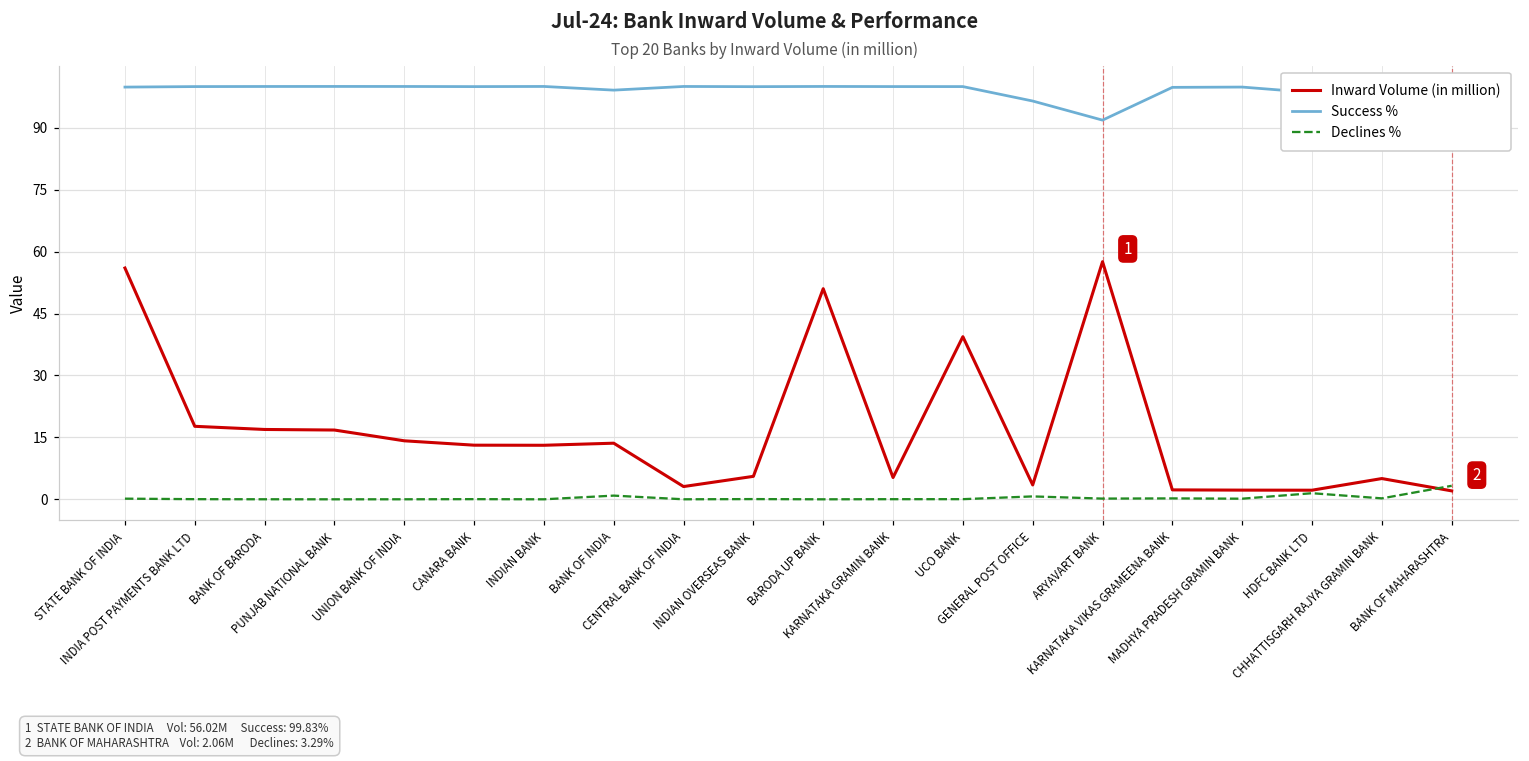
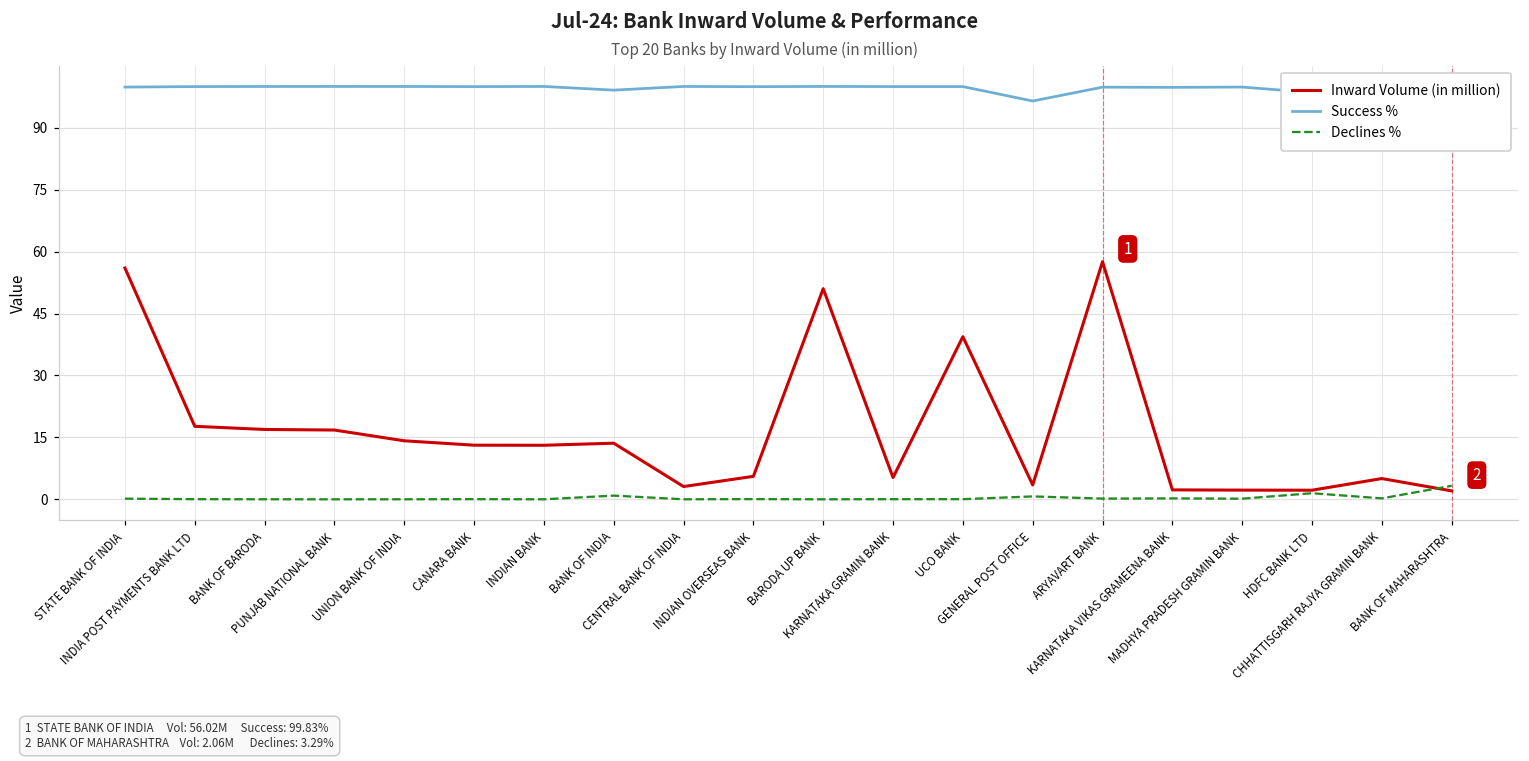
Success %, ARYAVART BANK: 92 -> 100
